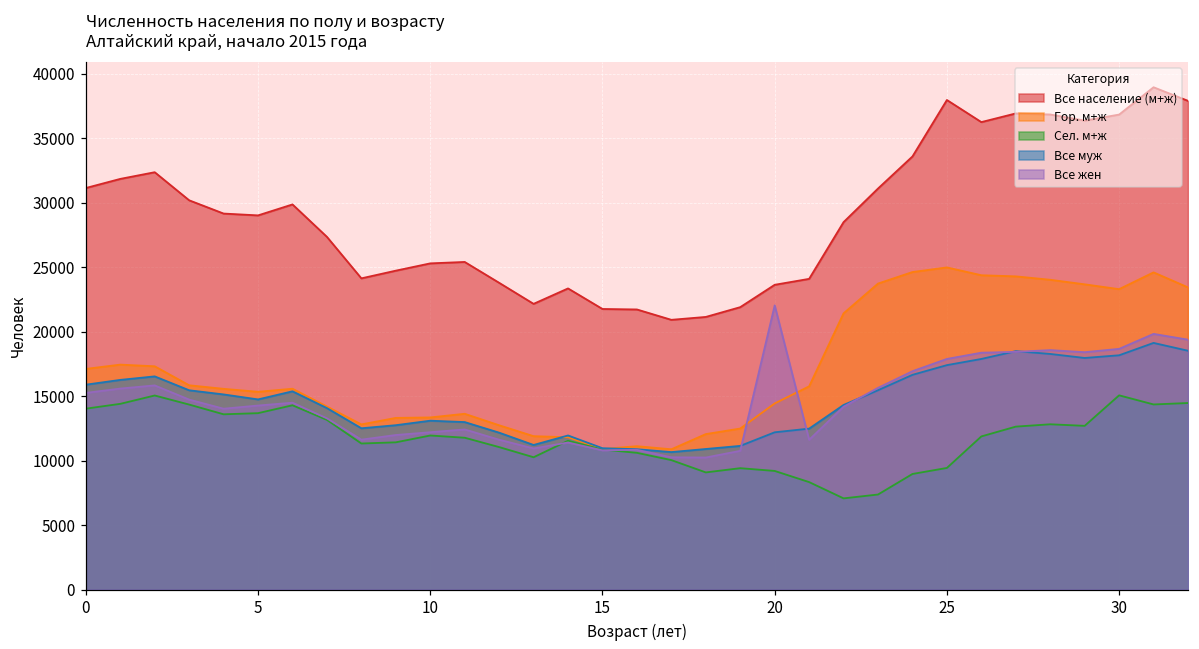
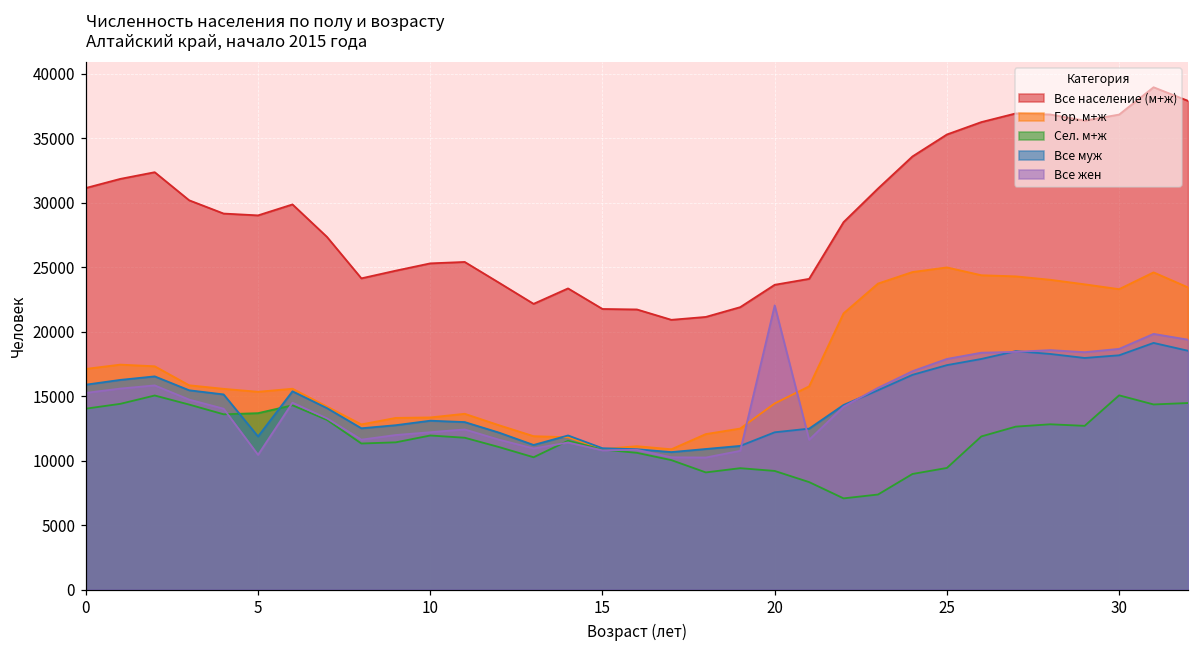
Все муж, 5: 14800 -> 11900
Все жен, 5: 14300 -> 10500
Все население (м+ж), 25: 38000 -> 35300
